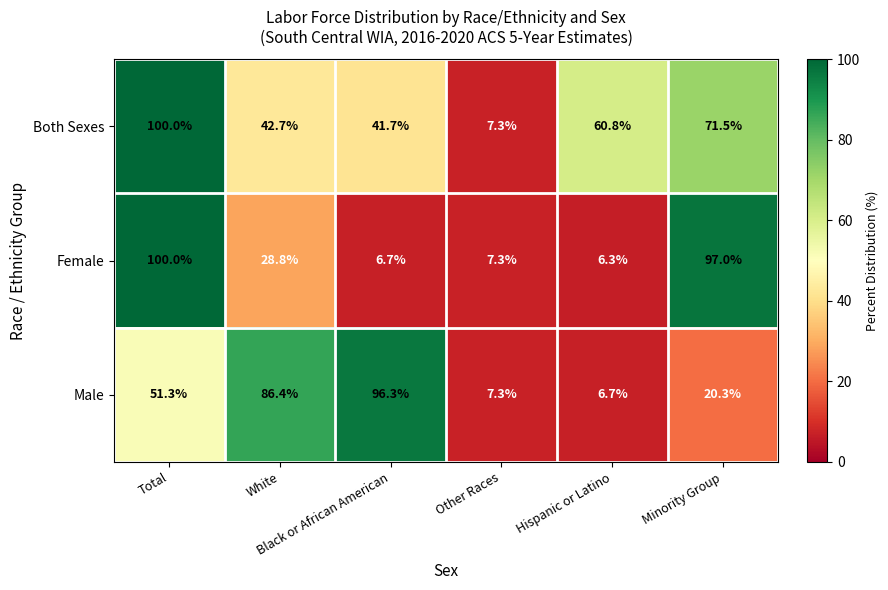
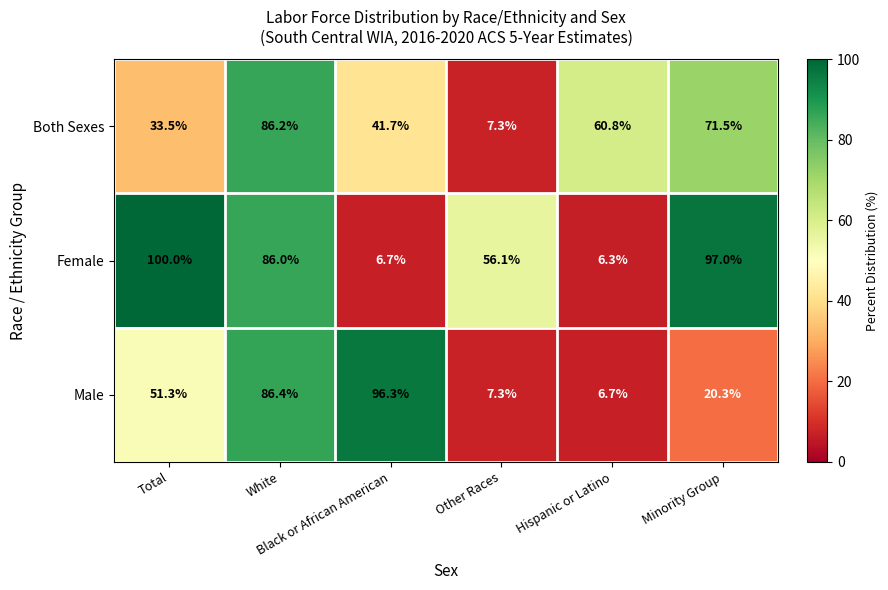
Both Sexes, Total: 100.0% -> 33.5%
Both Sexes, White: 42.7% -> 86.2%
Female, White: 28.8% -> 86.0%
Female, Other Races: 7.3% -> 56.1%
